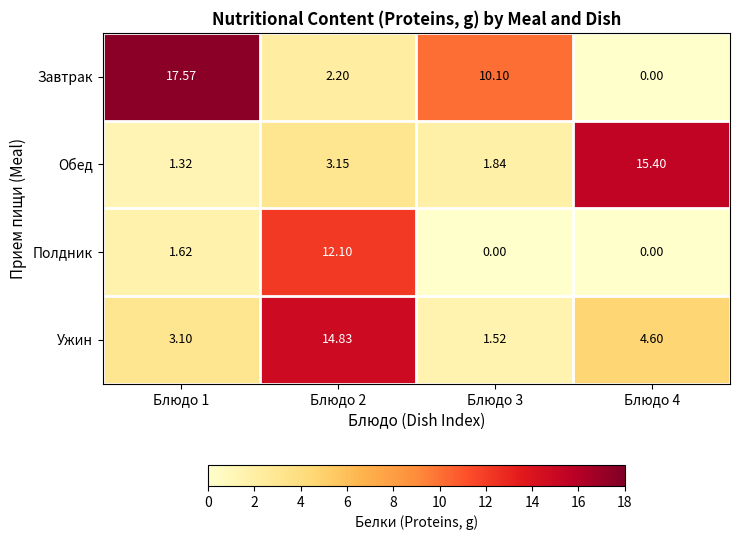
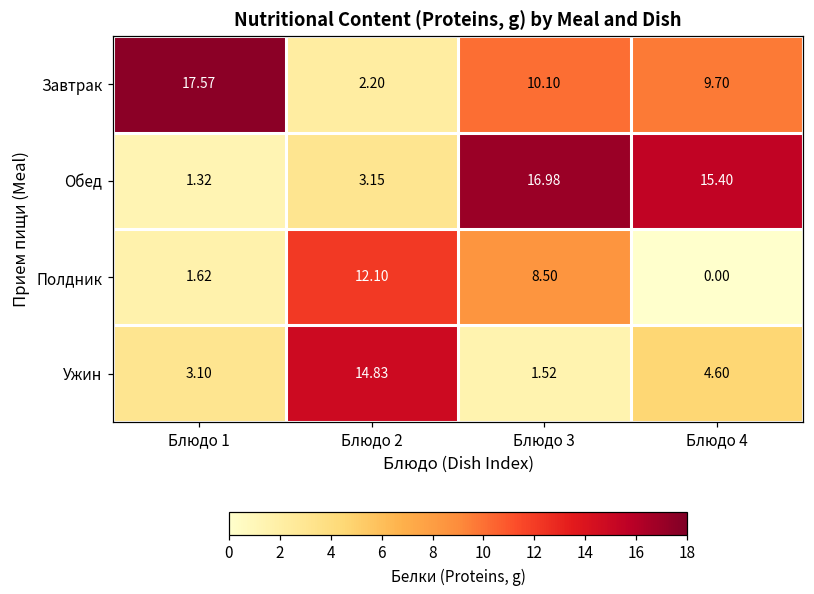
Завтрак, Блюдо 4: 0.00 -> 9.70
Обед, Блюдо 3: 1.84 -> 16.98
Полдник, Блюдо 3: 0.00 -> 8.50
